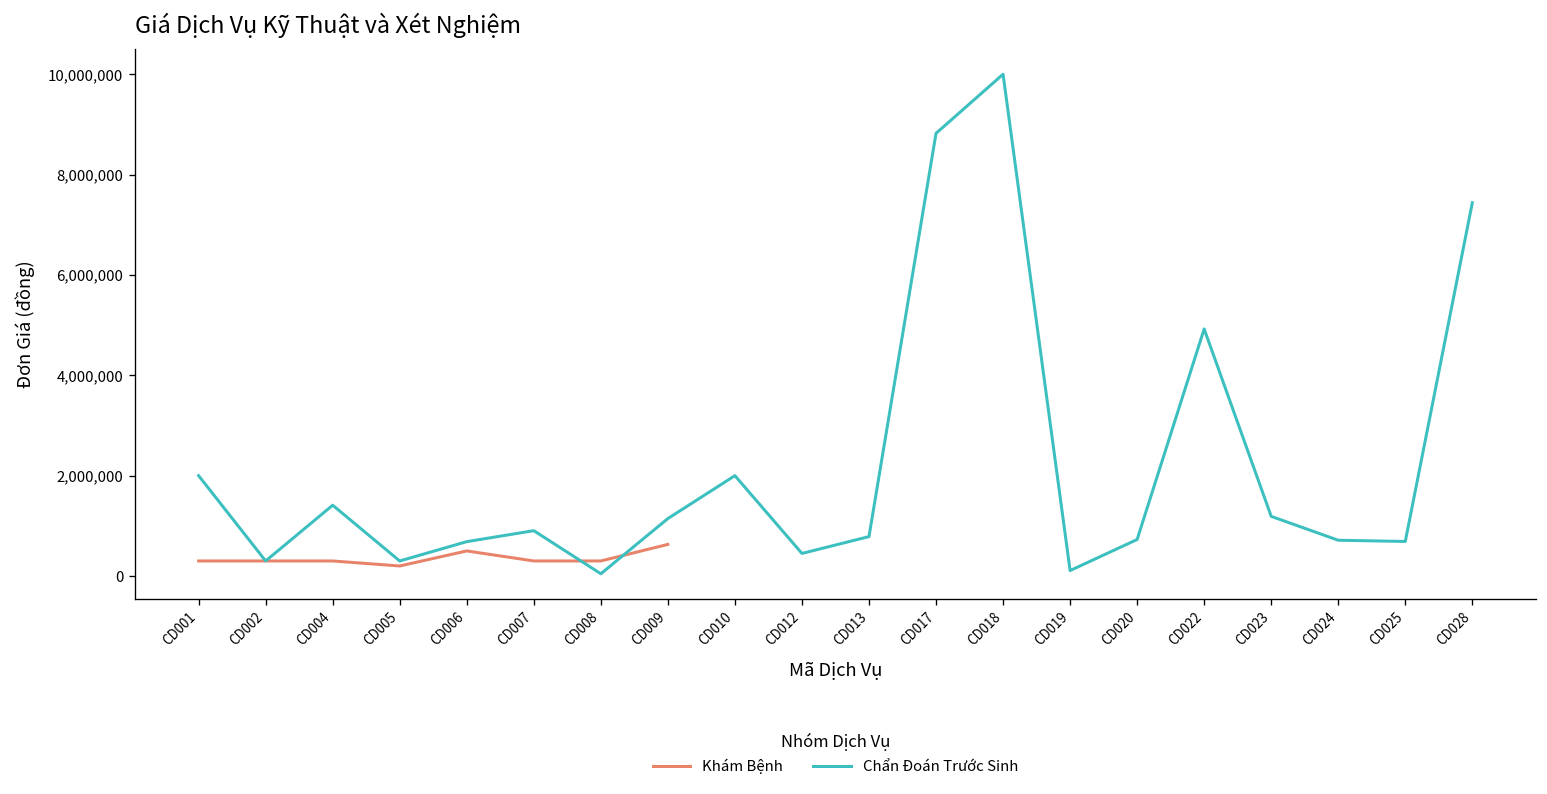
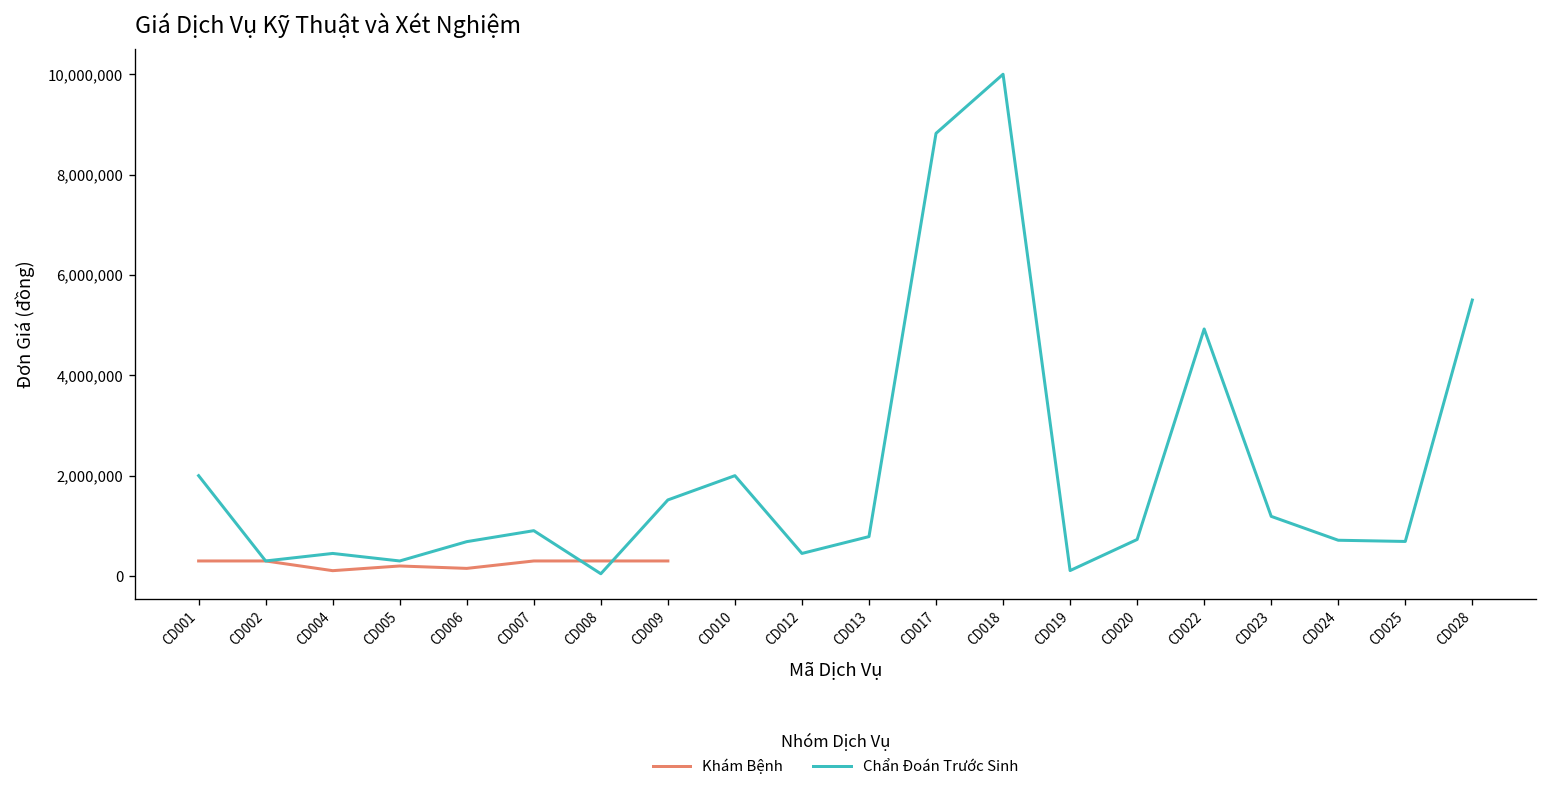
Khám Bệnh, CD004: 300,000 -> 100,000
Chẩn Đoán Trước Sinh, CD004: 1,400,000 -> 500,000
Khám Bệnh, CD006: 500,000 -> 200,000
Khám Bệnh, CD009: 600,000 -> 300,000
Chẩn Đoán Trước Sinh, CD009: 1,100,000 -> 1,500,000
Chẩn Đoán Trước Sinh, CD028: 7,400,000 -> 5,500,000
